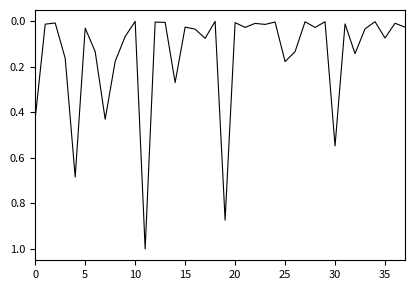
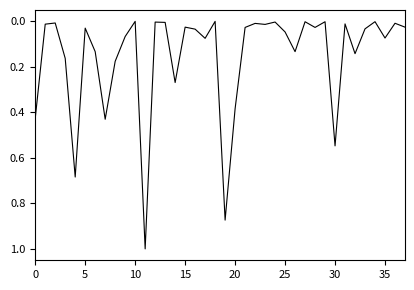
20: 0.01 -> 0.38
25: 0.18 -> 0.05
